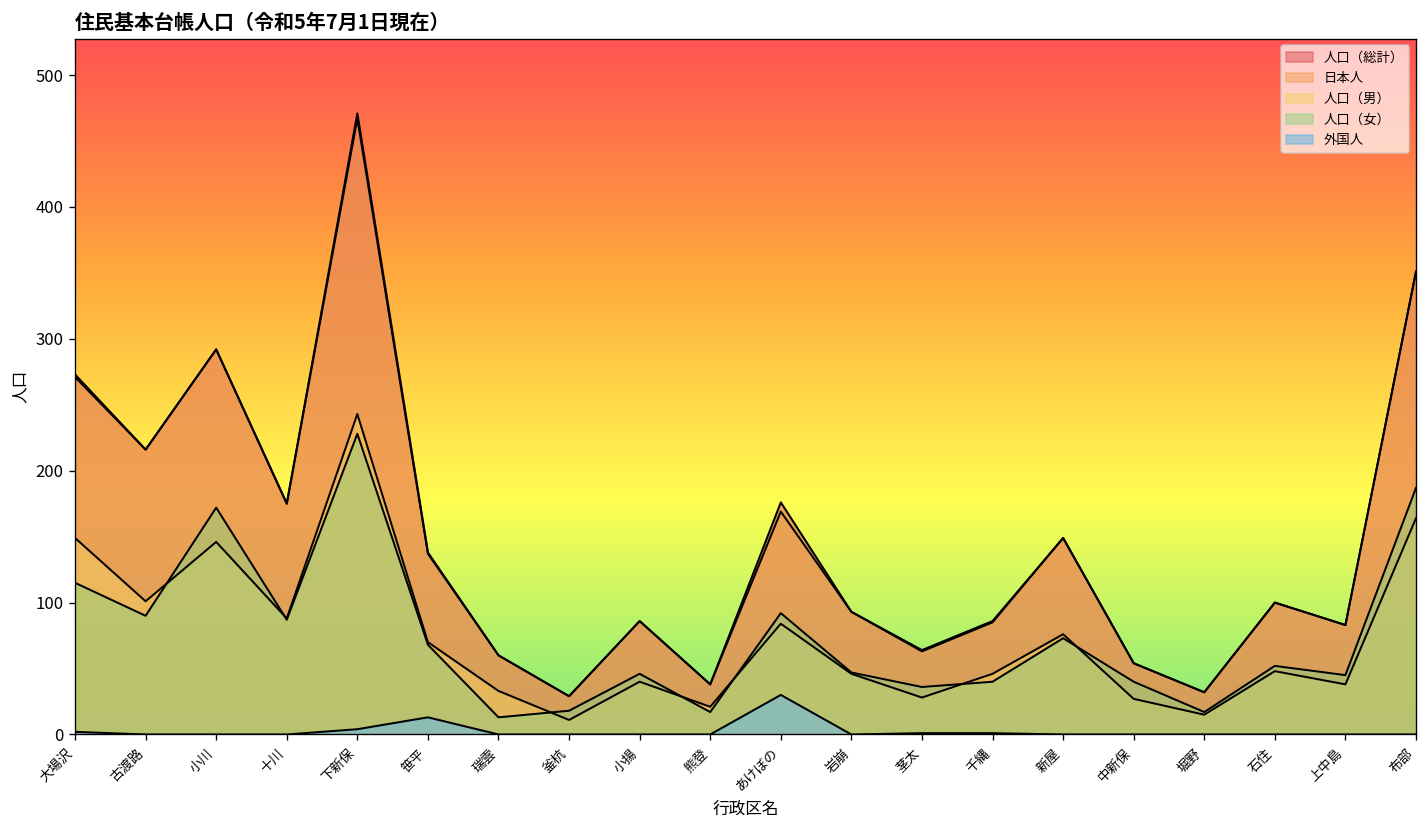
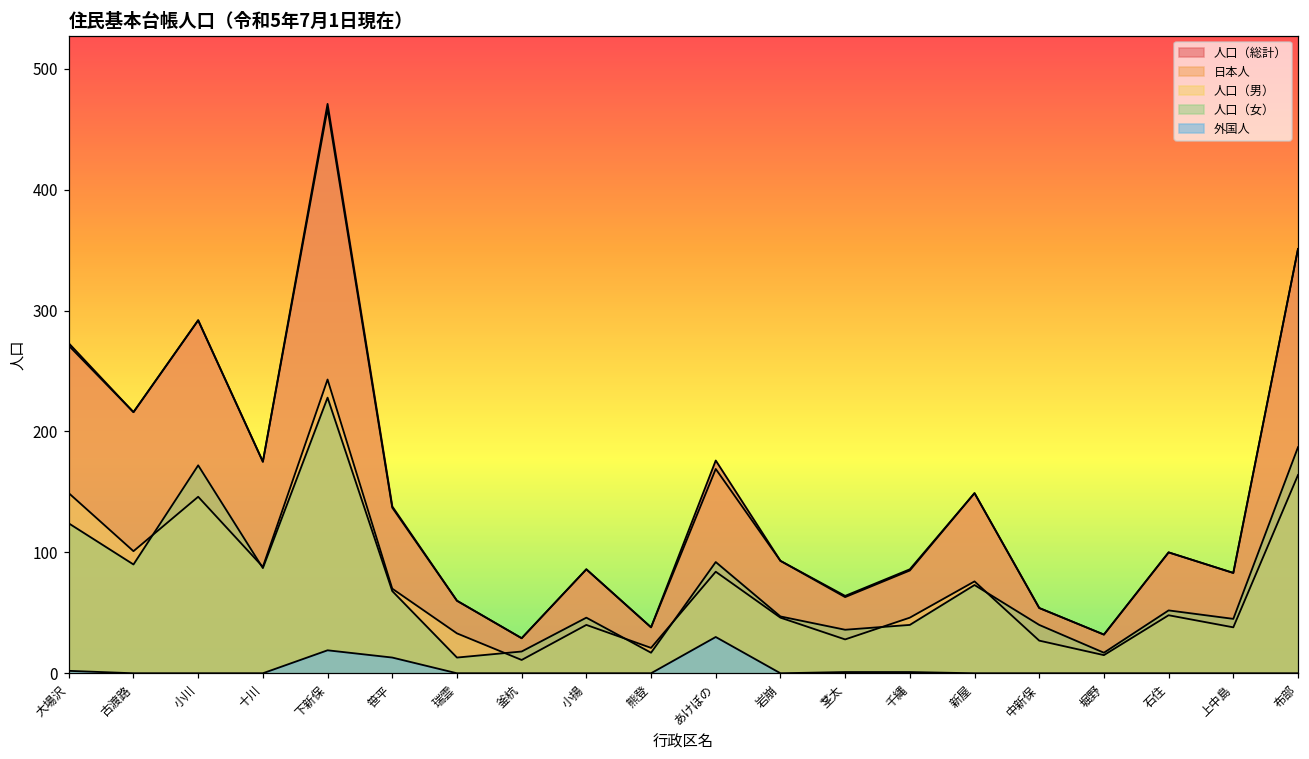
人口（女）, 大場沢: 115 -> 124
外国人, 下新保: 4 -> 19
